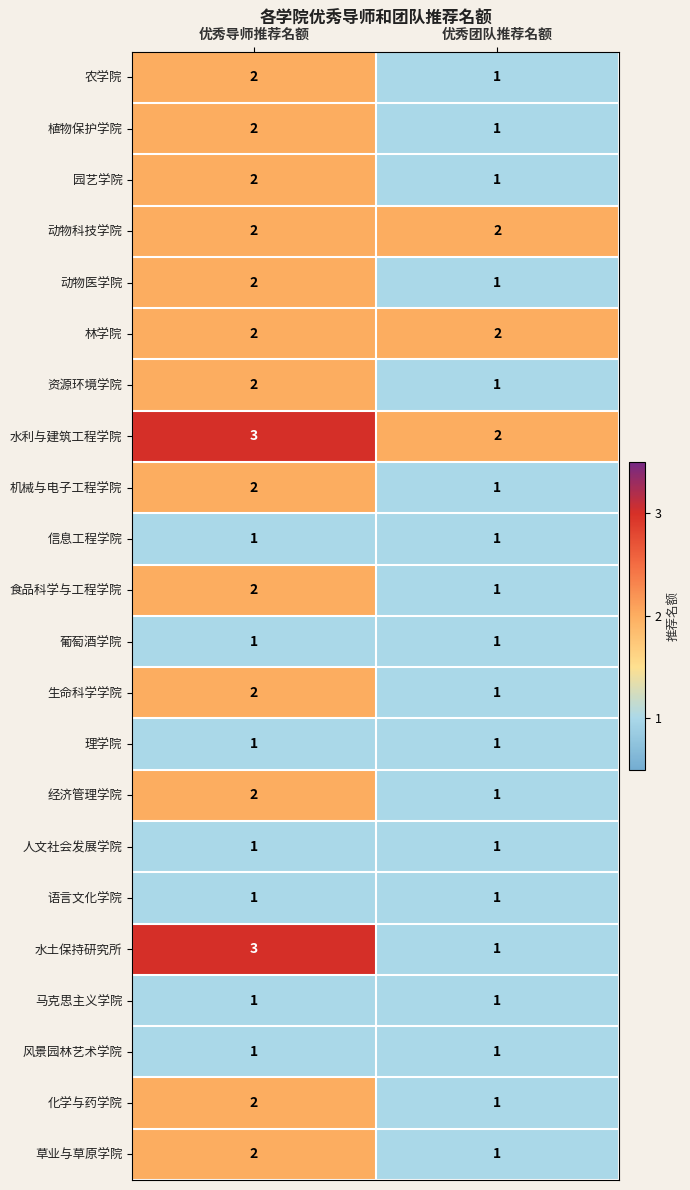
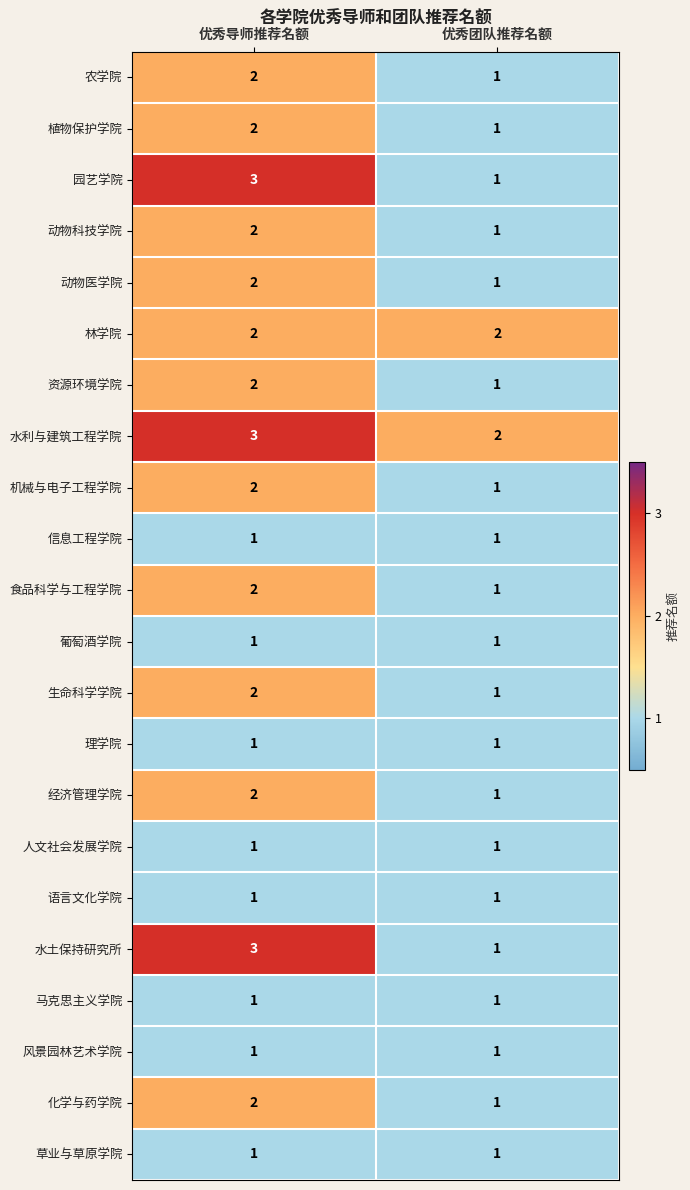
园艺学院, 优秀导师推荐名额: 2 -> 3
动物科技学院, 优秀团队推荐名额: 2 -> 1
草业与草原学院, 优秀导师推荐名额: 2 -> 1
